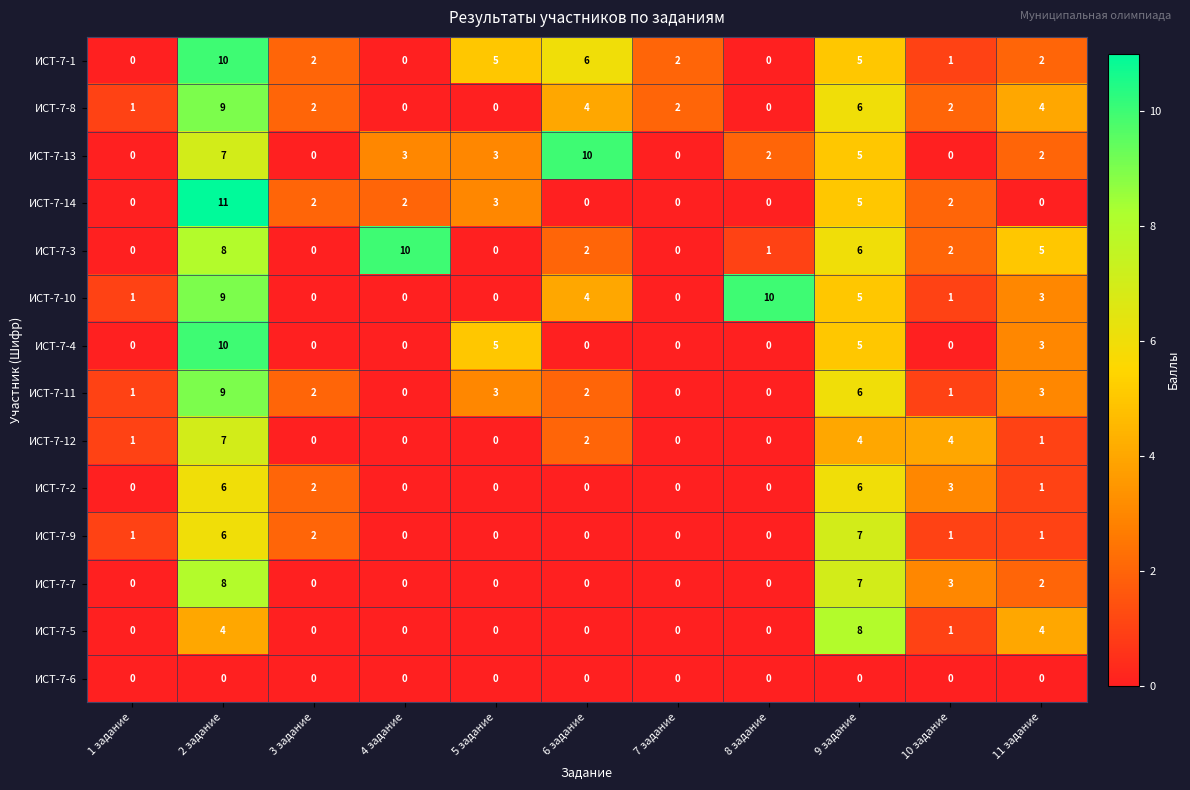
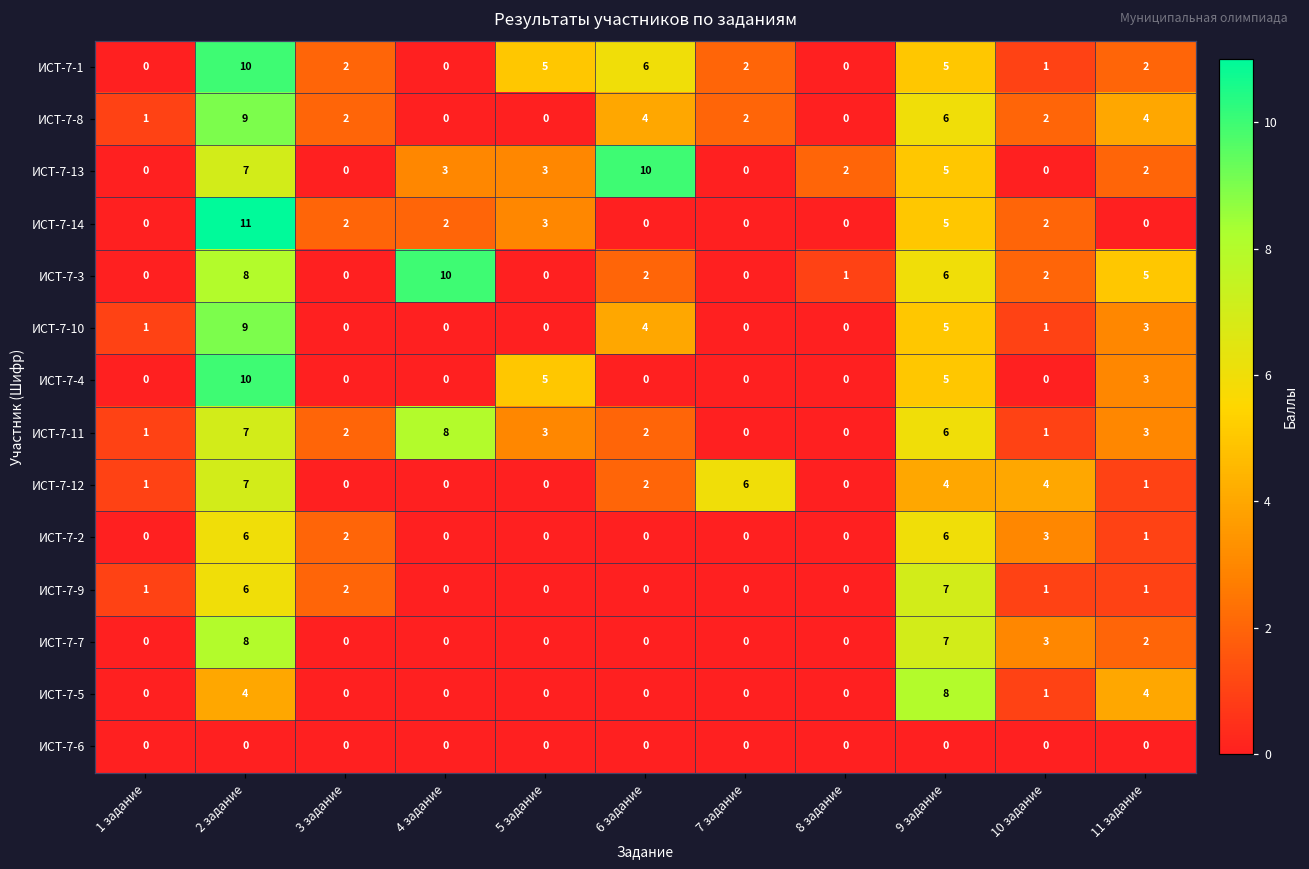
ИСТ-7-10, 8 задание: 10 -> 0
ИСТ-7-11, 2 задание: 9 -> 7
ИСТ-7-11, 4 задание: 0 -> 8
ИСТ-7-12, 7 задание: 0 -> 6
